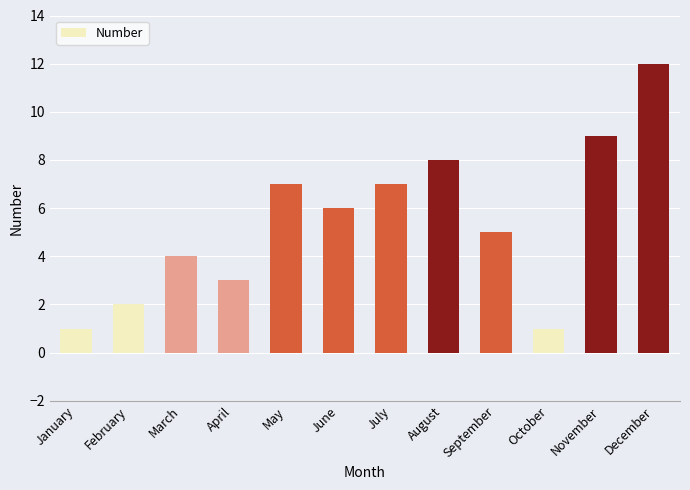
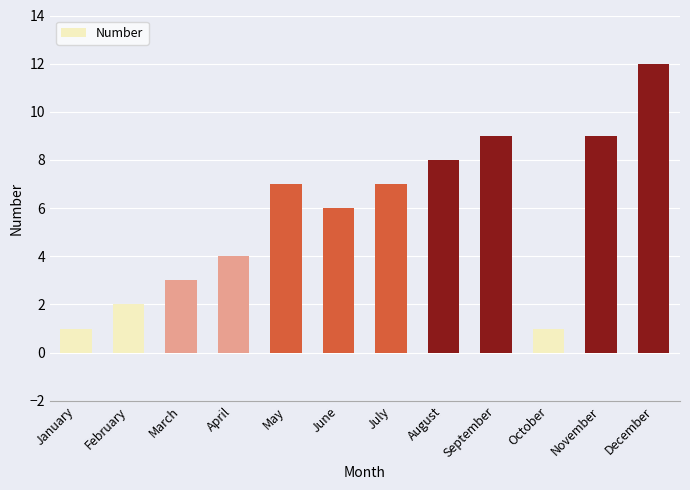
March: 4 -> 3
April: 3 -> 4
September: 5 -> 9
